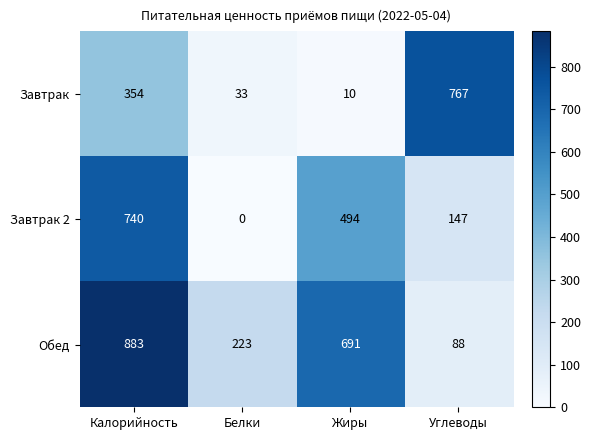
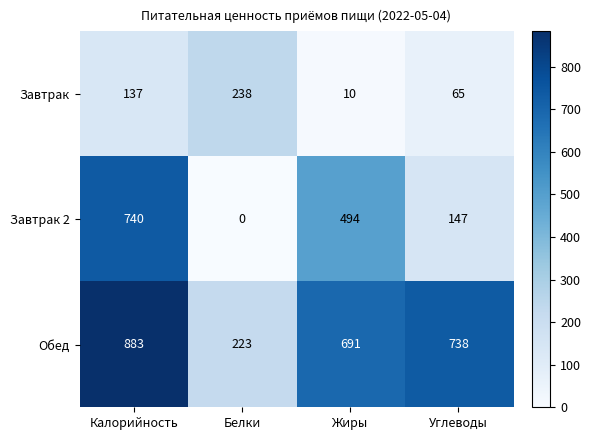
Завтрак, Калорийность: 354 -> 137
Завтрак, Белки: 33 -> 238
Завтрак, Углеводы: 767 -> 65
Обед, Углеводы: 88 -> 738
